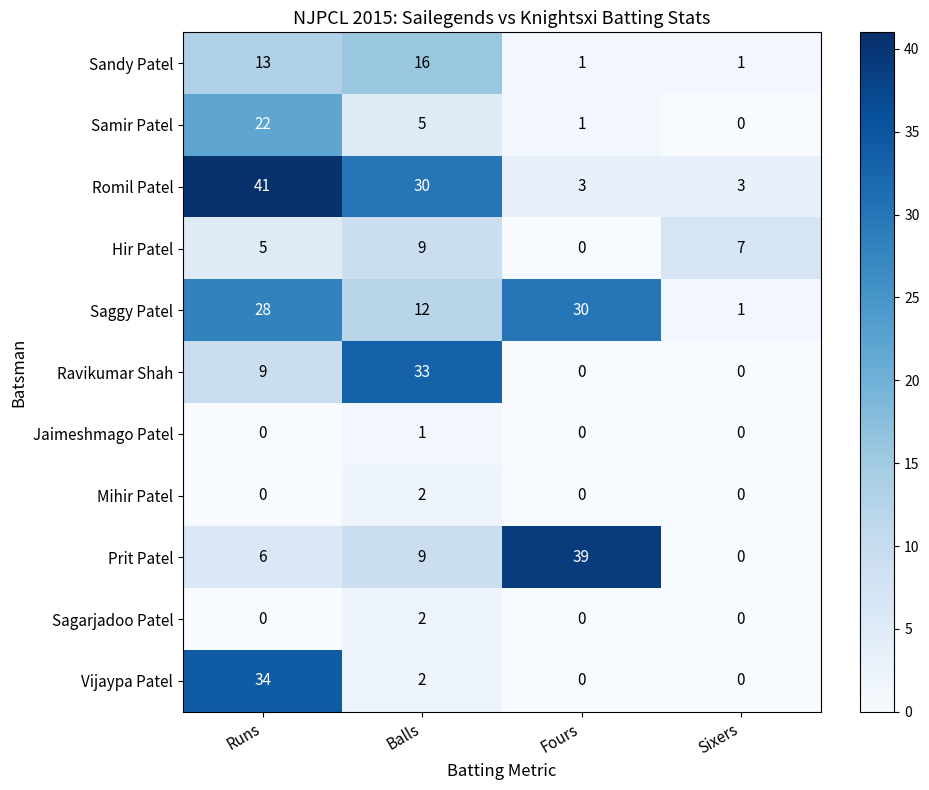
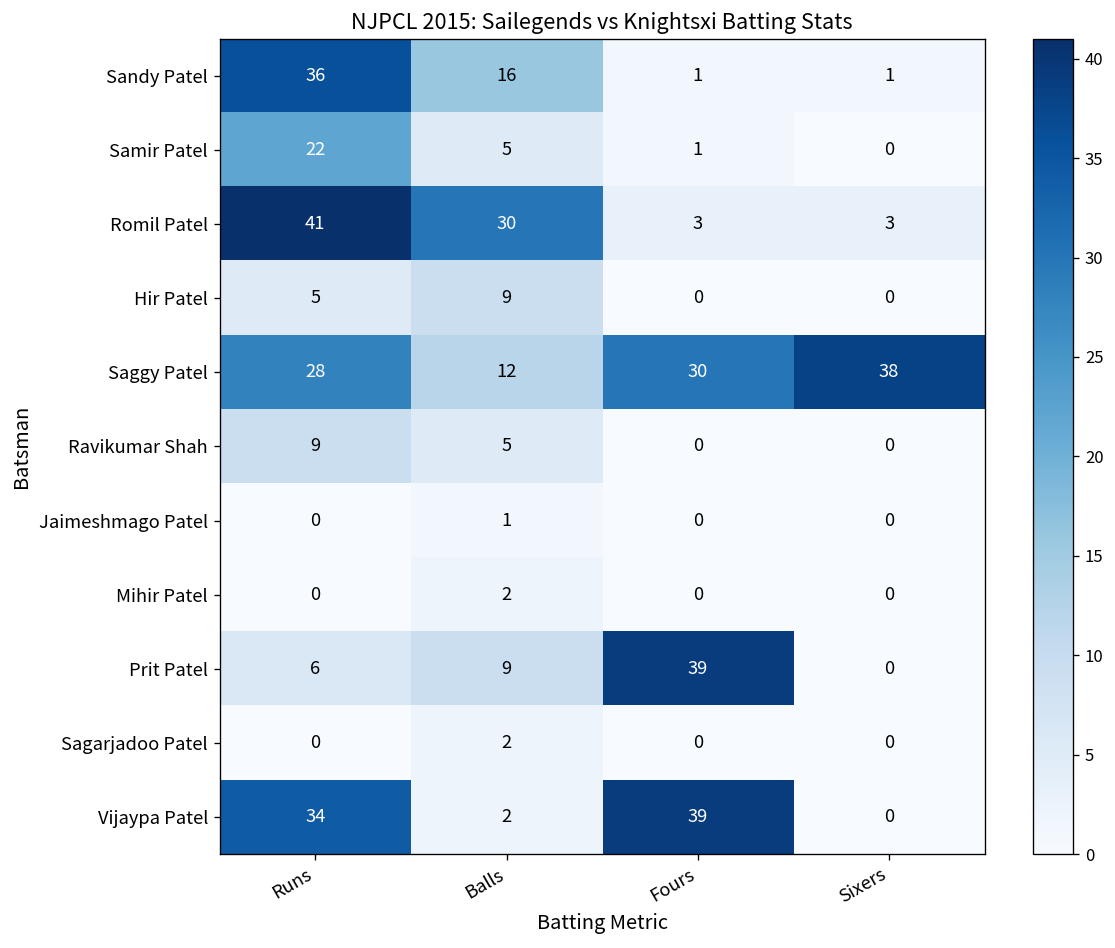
Sandy Patel, Runs: 13 -> 36
Hir Patel, Sixers: 7 -> 0
Saggy Patel, Sixers: 1 -> 38
Ravikumar Shah, Balls: 33 -> 5
Vijaypa Patel, Fours: 0 -> 39
